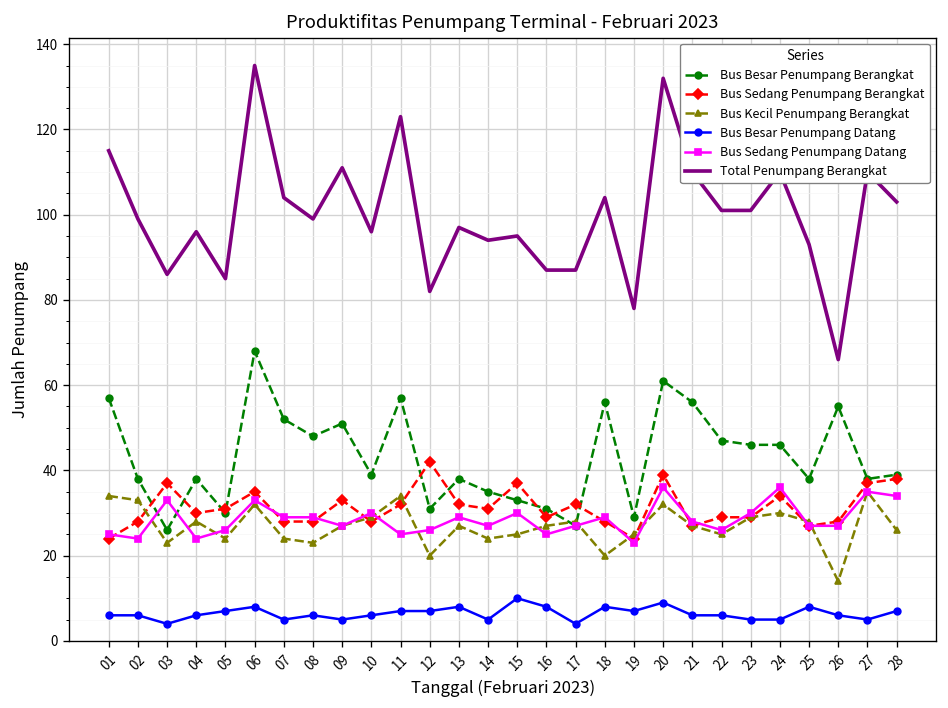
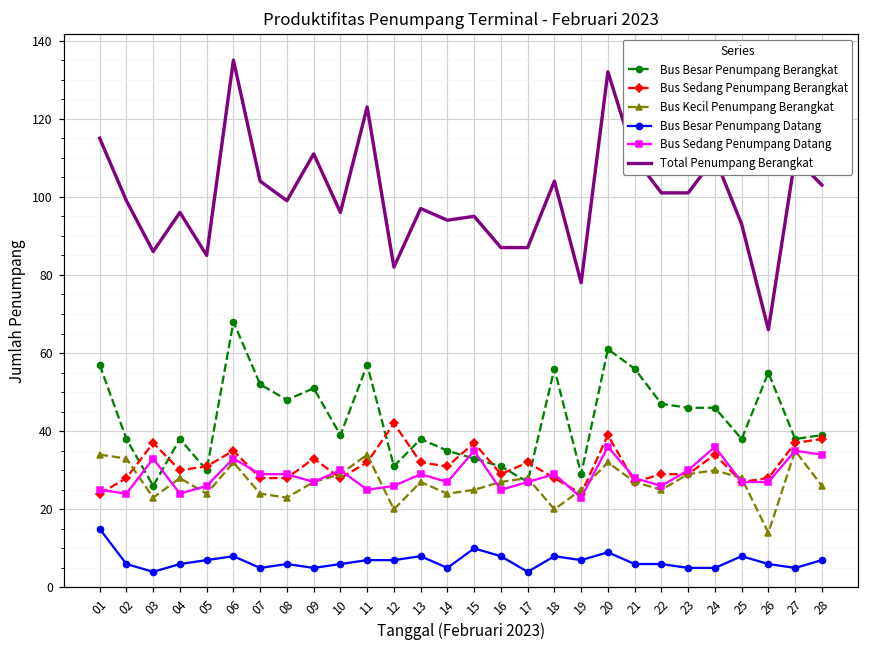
Bus Besar Penumpang Datang, 01: 6 -> 15
Bus Sedang Penumpang Datang, 15: 30 -> 35
